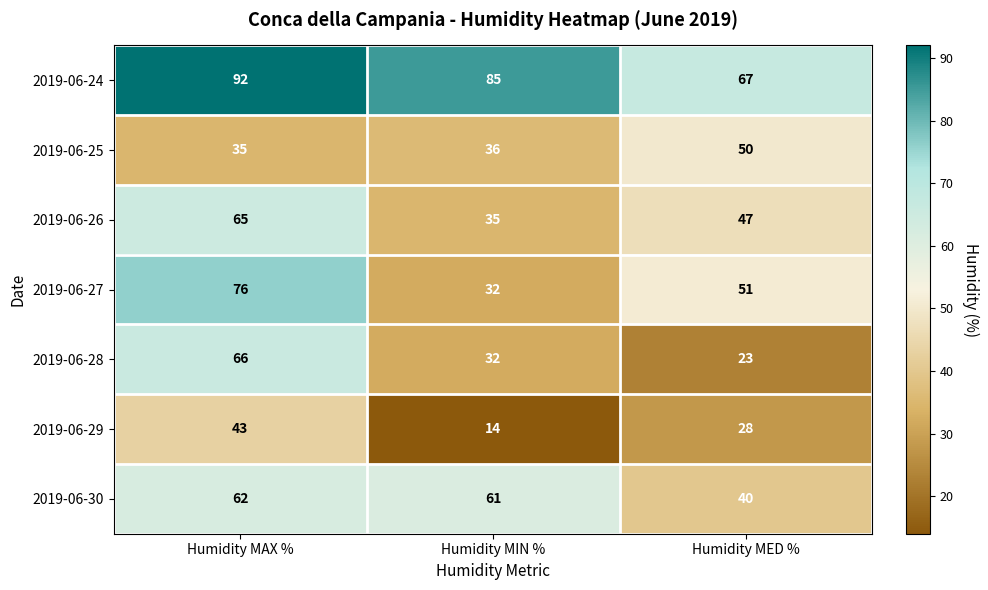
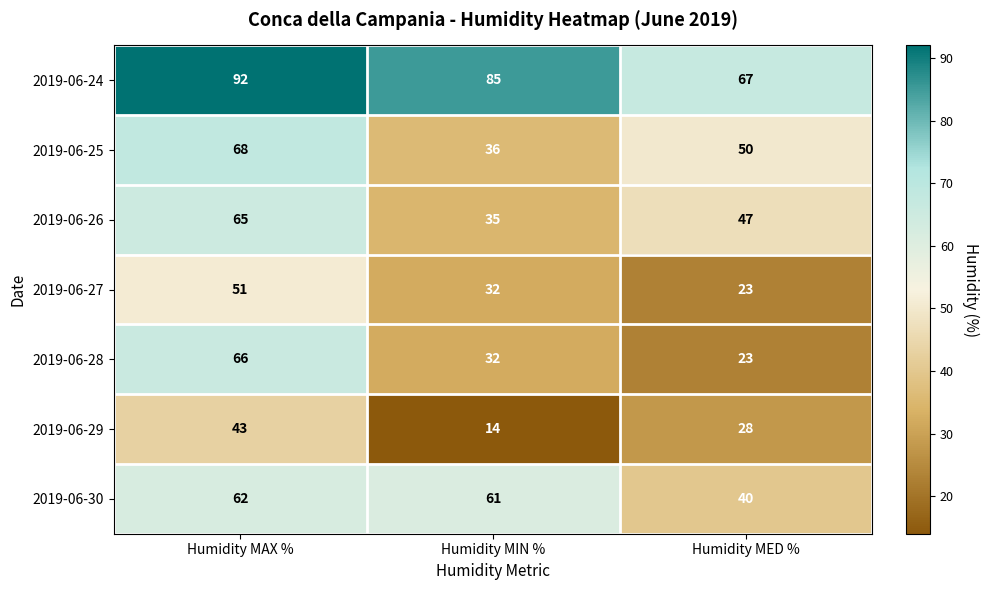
2019-06-25, Humidity MAX %: 35 -> 68
2019-06-27, Humidity MAX %: 76 -> 51
2019-06-27, Humidity MED %: 51 -> 23
